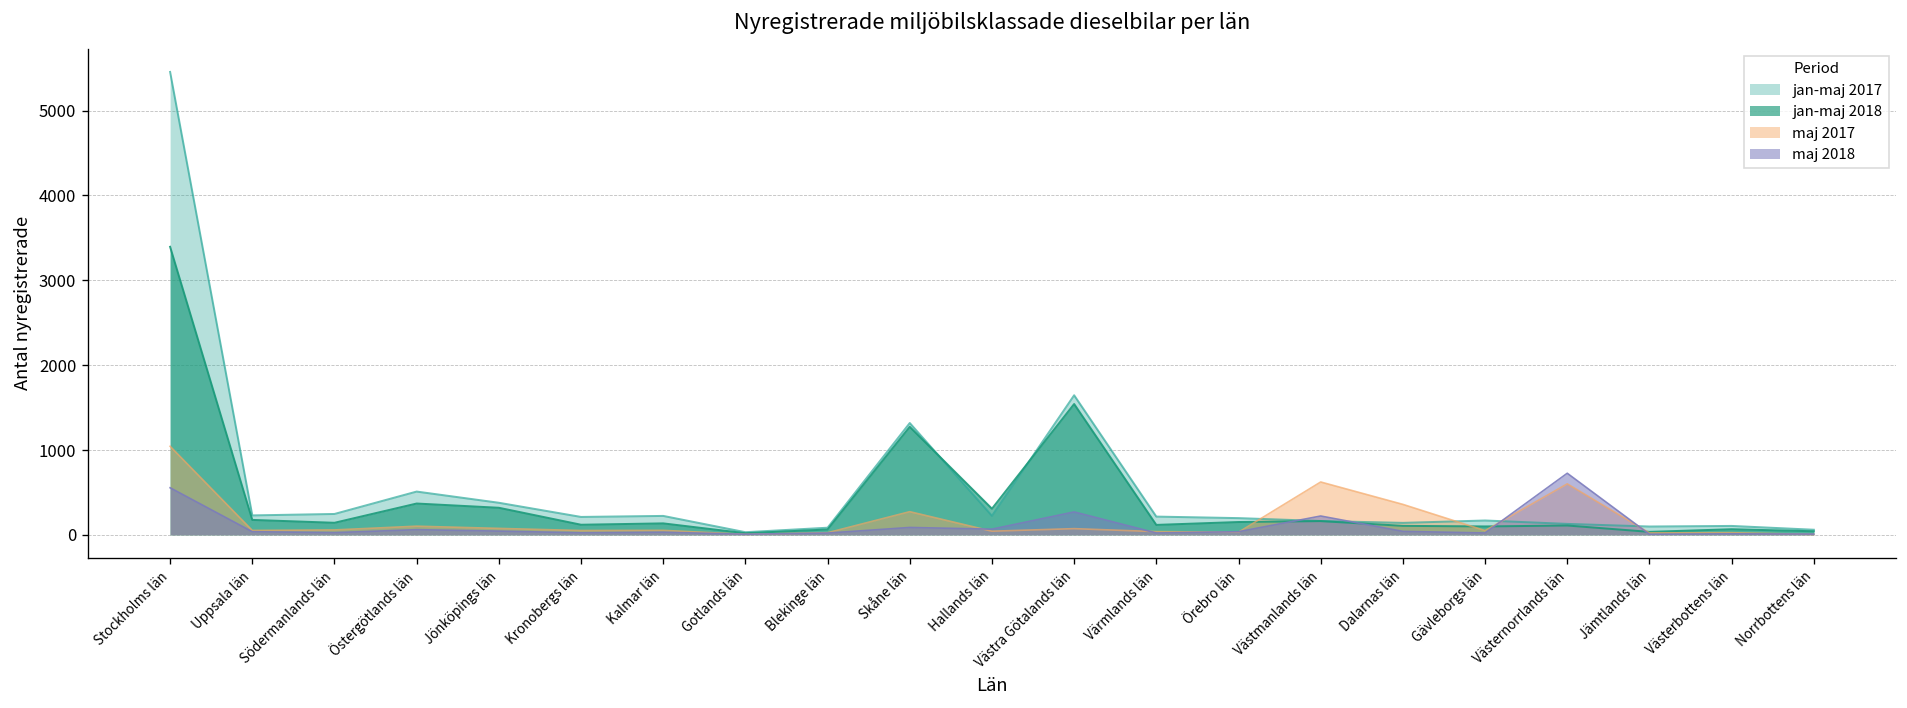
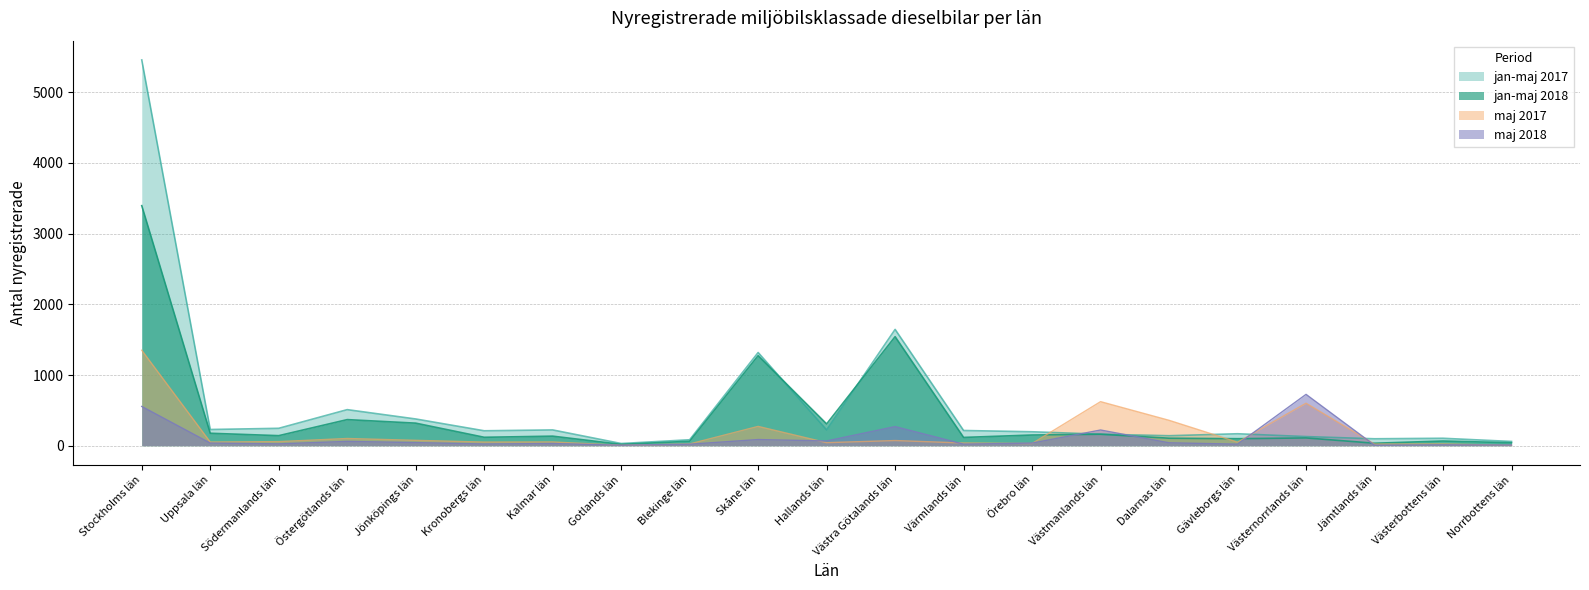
maj 2017, Stockholms län: 1000 -> 1400
